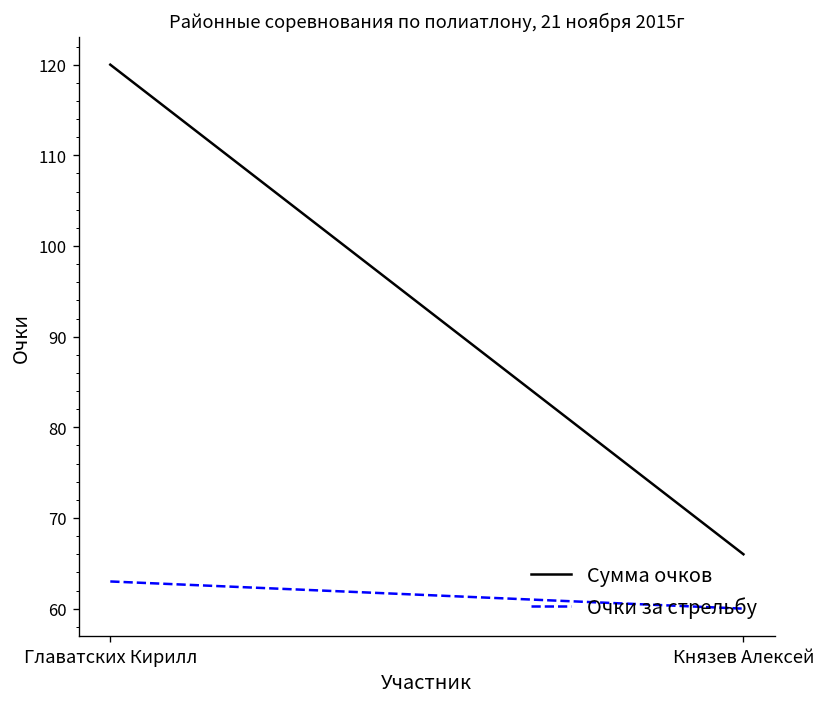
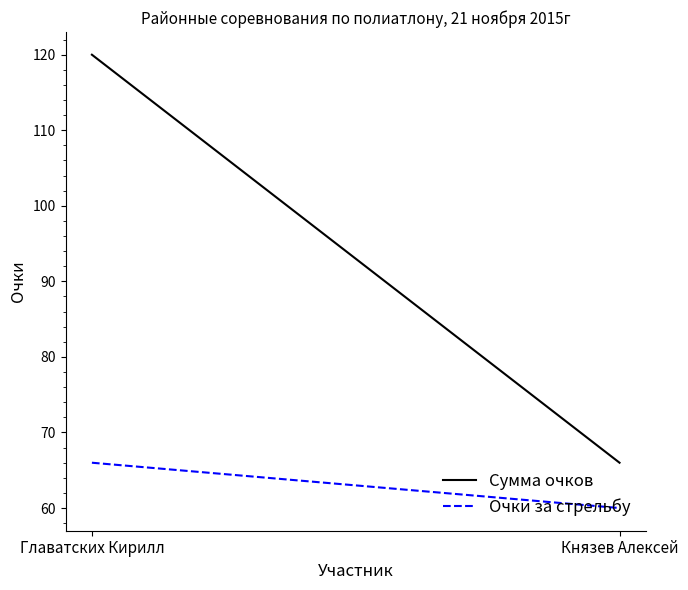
Очки за стрельбу, Главатских Кирилл: 63 -> 66
